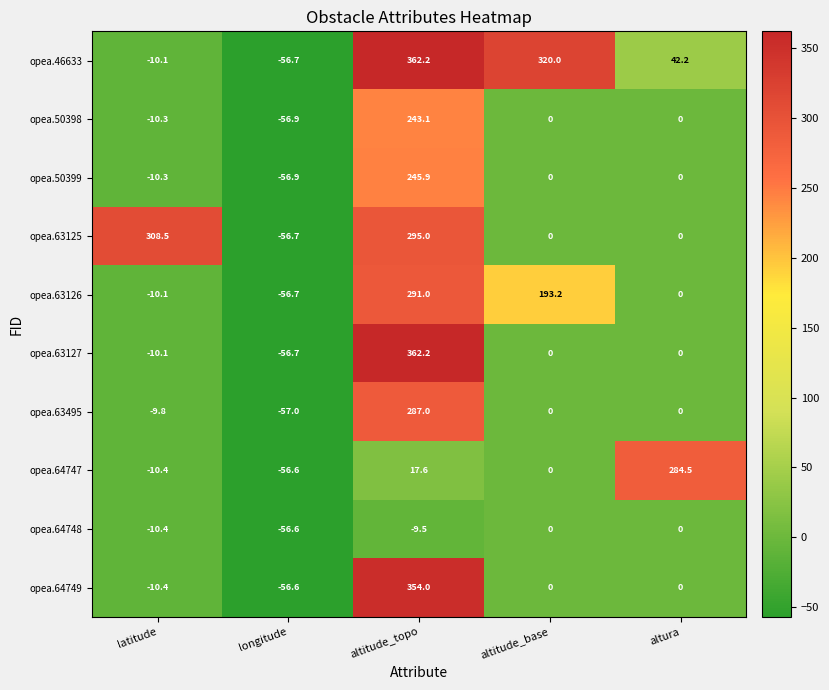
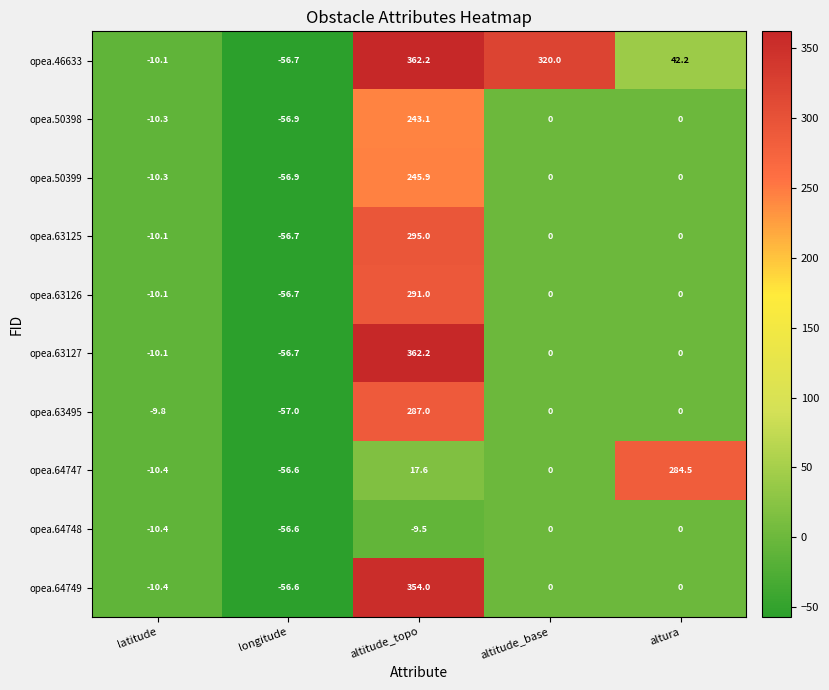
opea.63125, latitude: 308.5 -> -10.1
opea.63126, altitude_base: 193.2 -> 0
